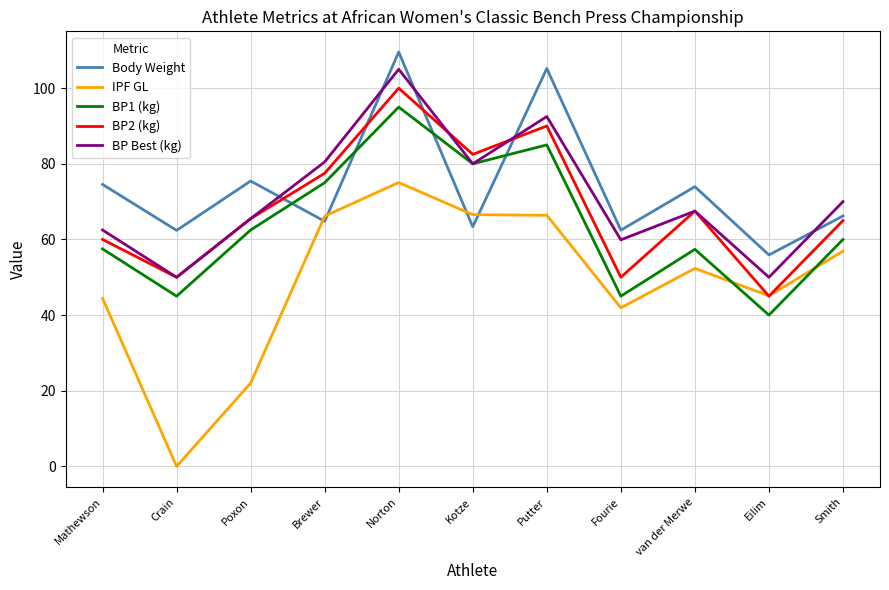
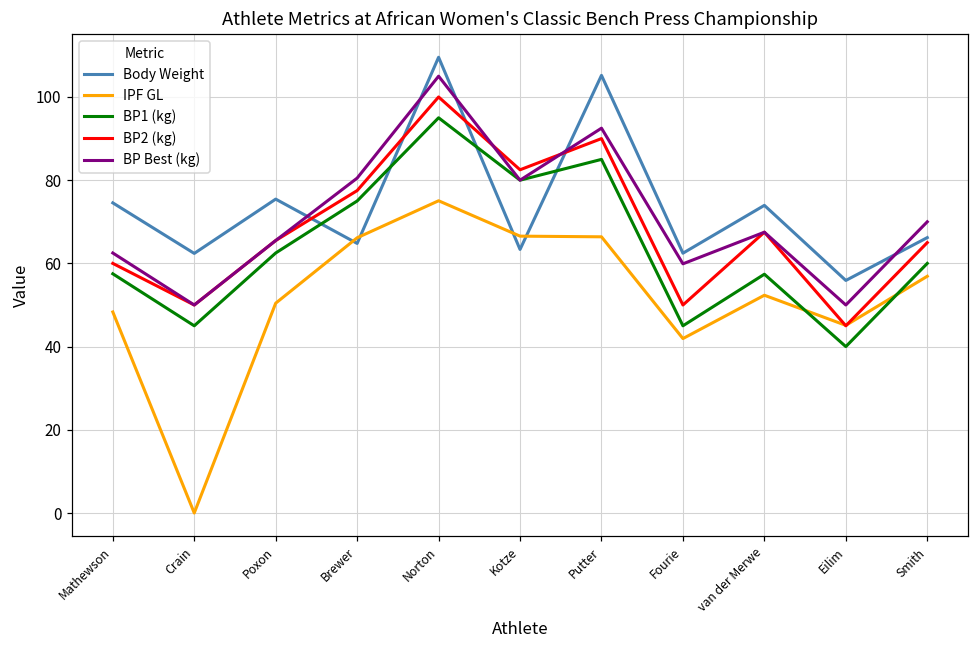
IPF GL, Mathewson: 44 -> 48
IPF GL, Poxon: 22 -> 50
